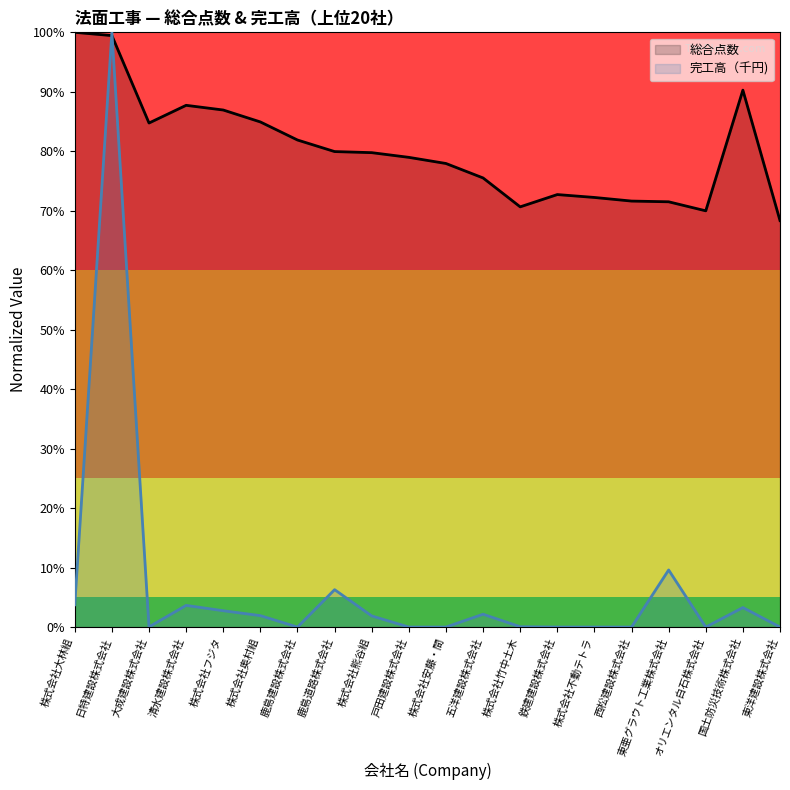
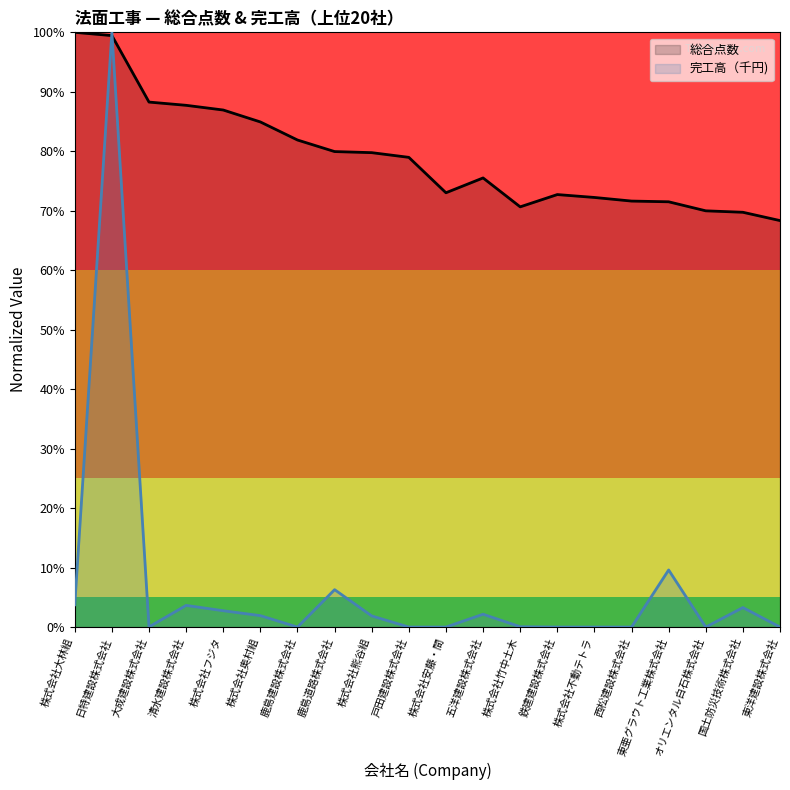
総合点数, 大成建設株式会社: 85% -> 88%
総合点数, 株式会社安藤・間: 78% -> 73%
総合点数, 国土防災技術株式会社: 90% -> 70%
